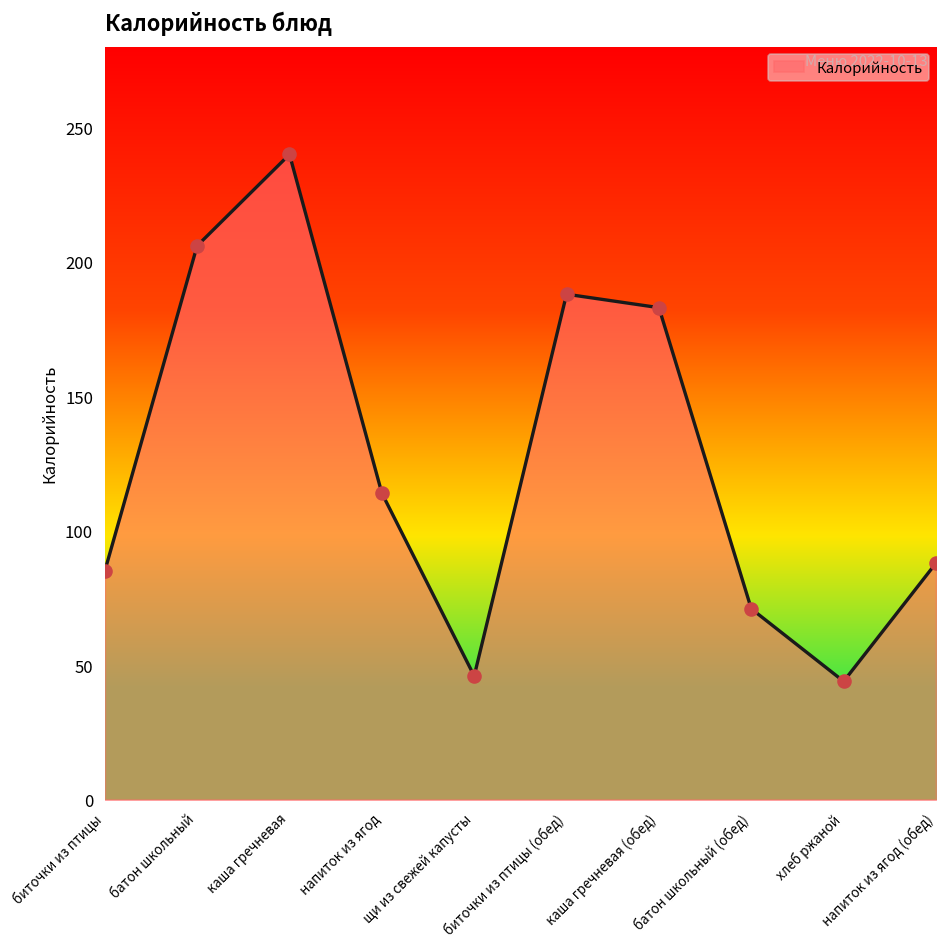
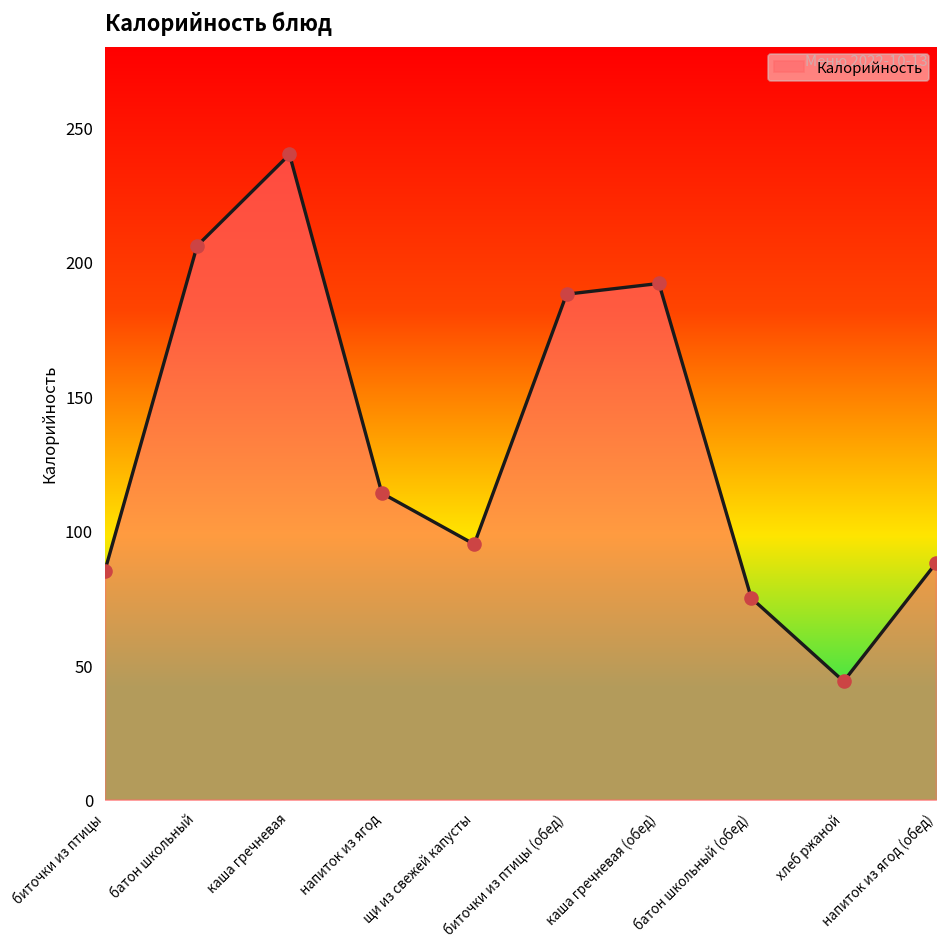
щи из свежей капусты: 46 -> 95
каша гречневая (обед): 183 -> 192
батон школьный (обед): 71 -> 75
